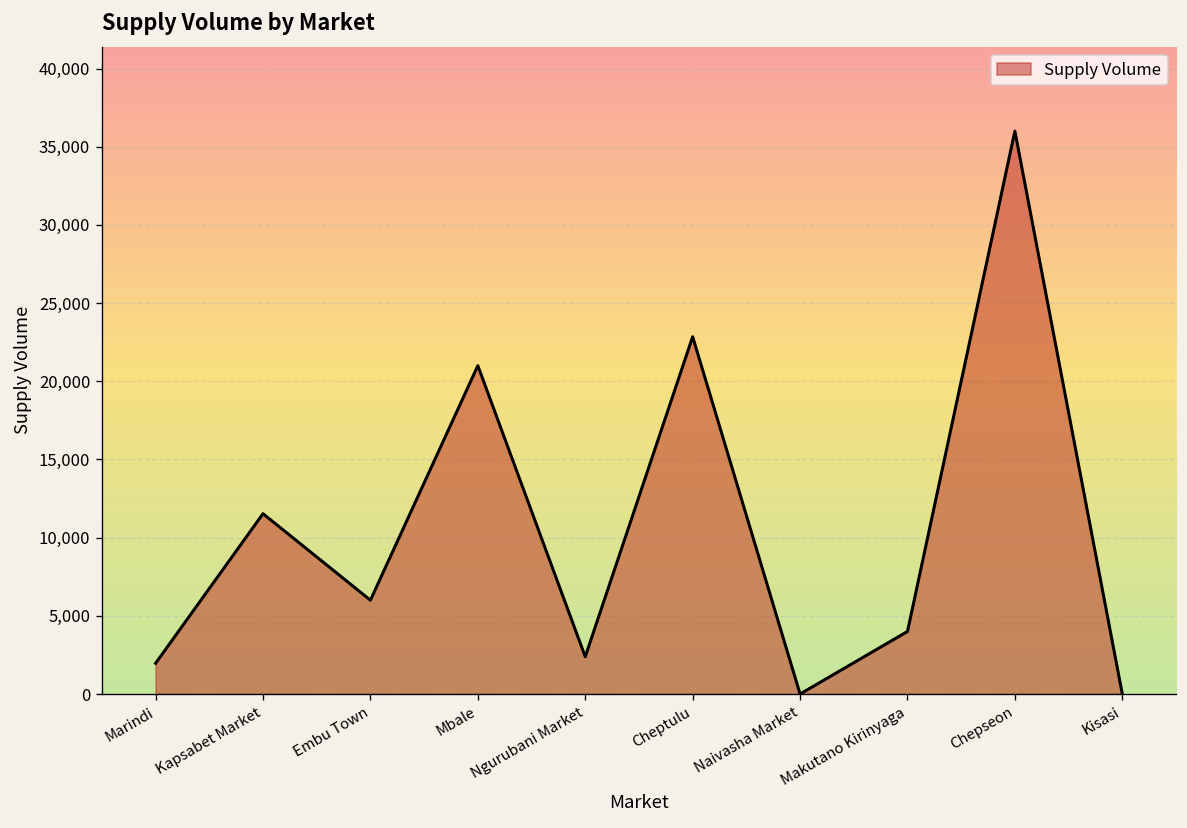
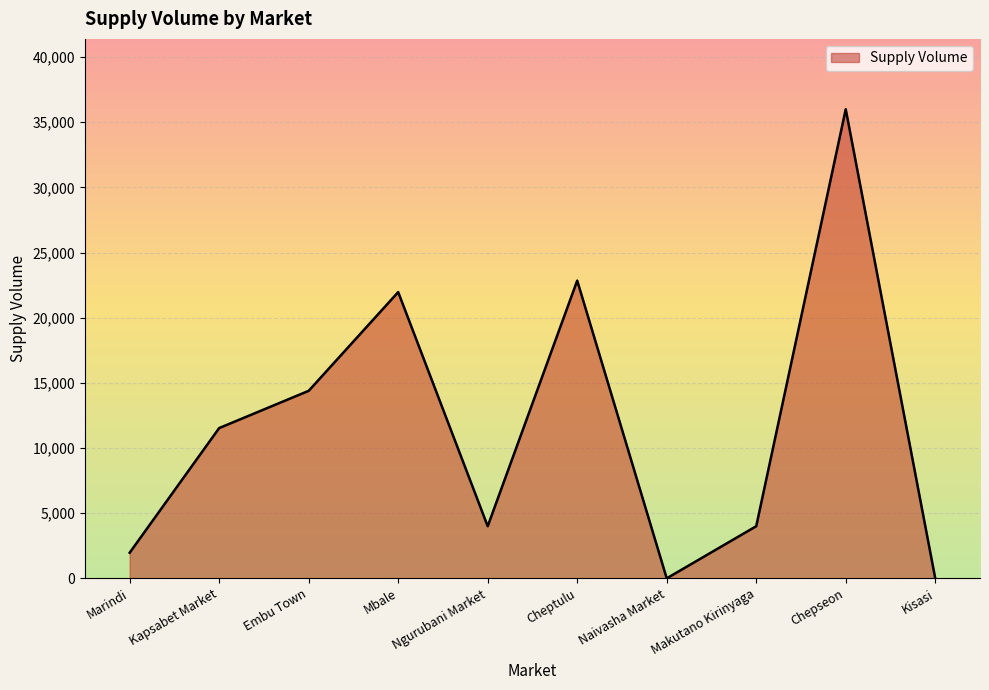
Embu Town: 6,000 -> 14,400
Mbale: 21,000 -> 22,000
Ngurubani Market: 2,400 -> 4,000
